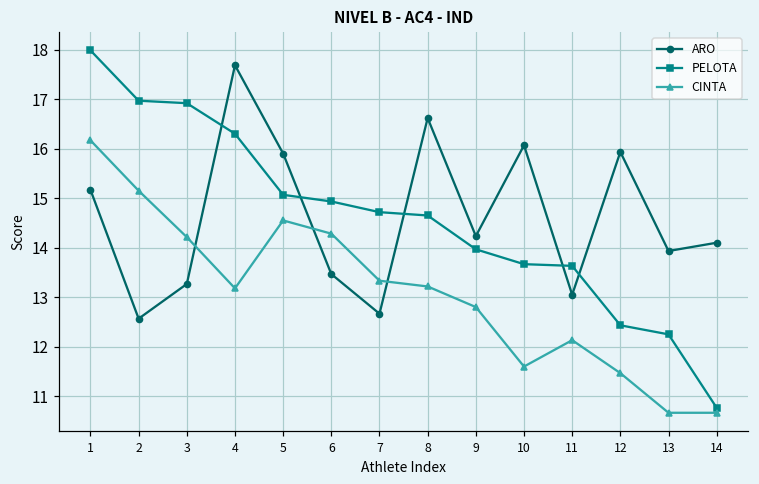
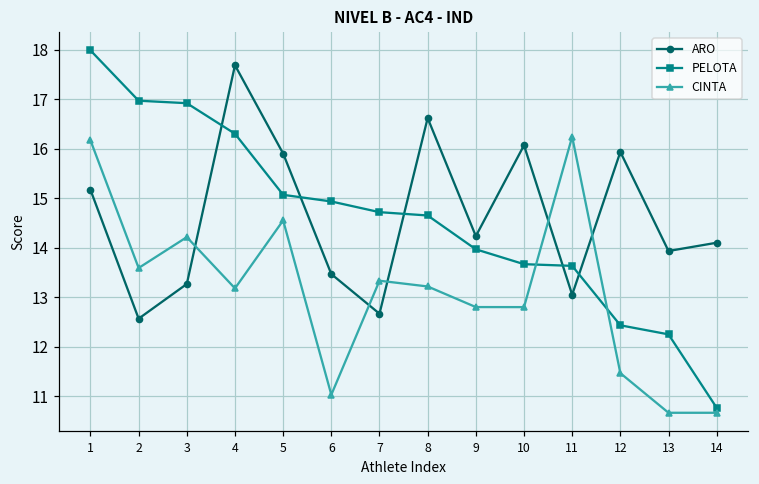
CINTA, 2: 15.2 -> 13.6
CINTA, 6: 14.3 -> 11.0
CINTA, 10: 11.6 -> 12.8
CINTA, 11: 12.1 -> 16.2
